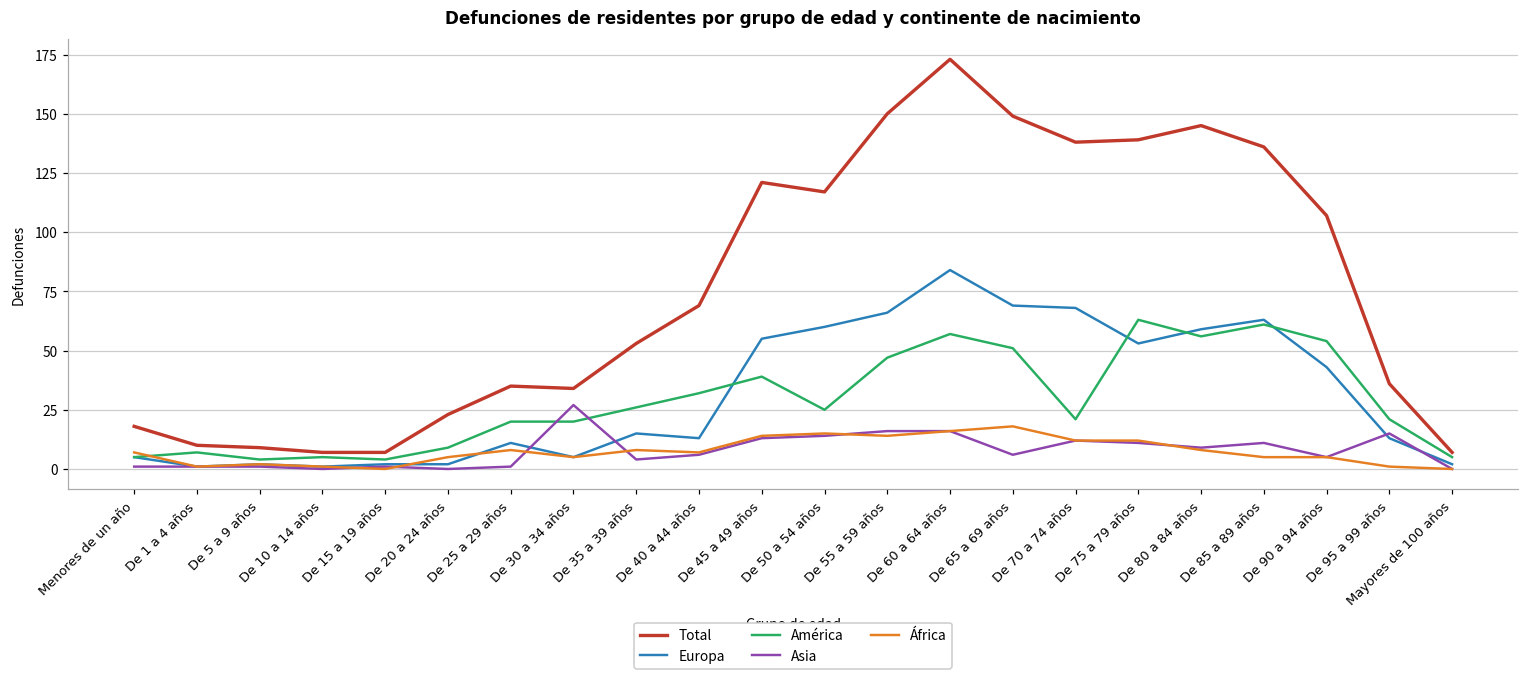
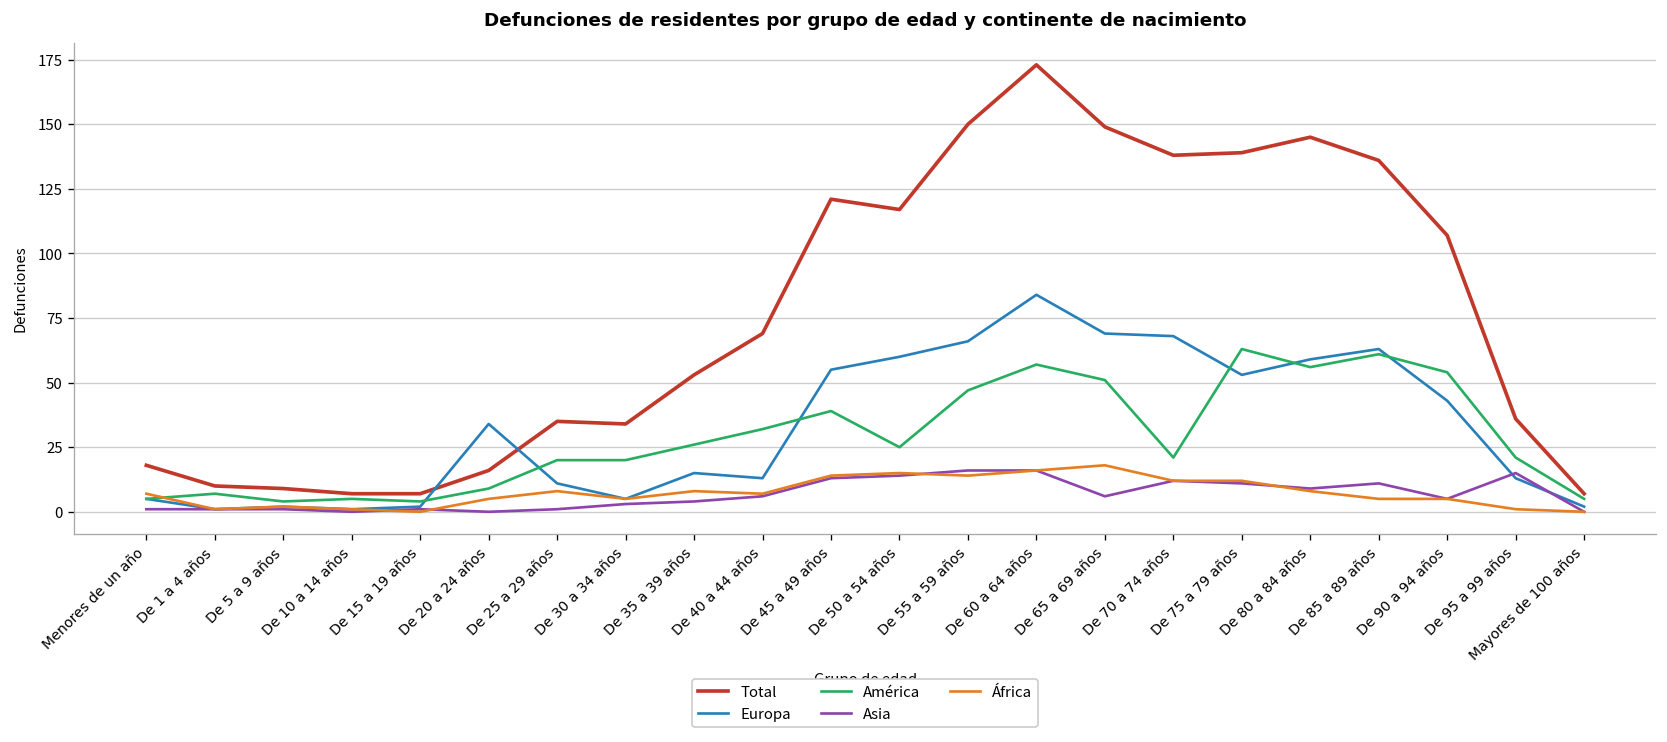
Total, De 20 a 24 años: 23 -> 16
Europa, De 20 a 24 años: 2 -> 34
Asia, De 30 a 34 años: 27 -> 3
